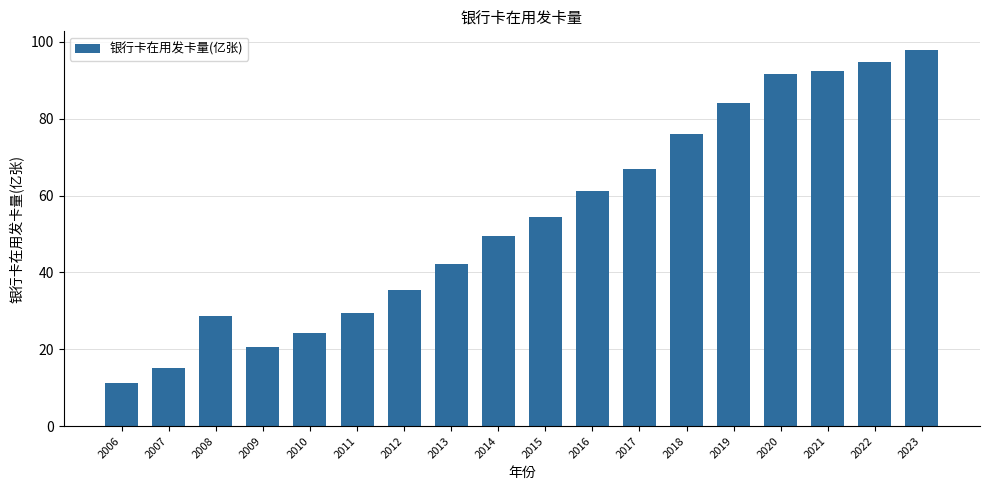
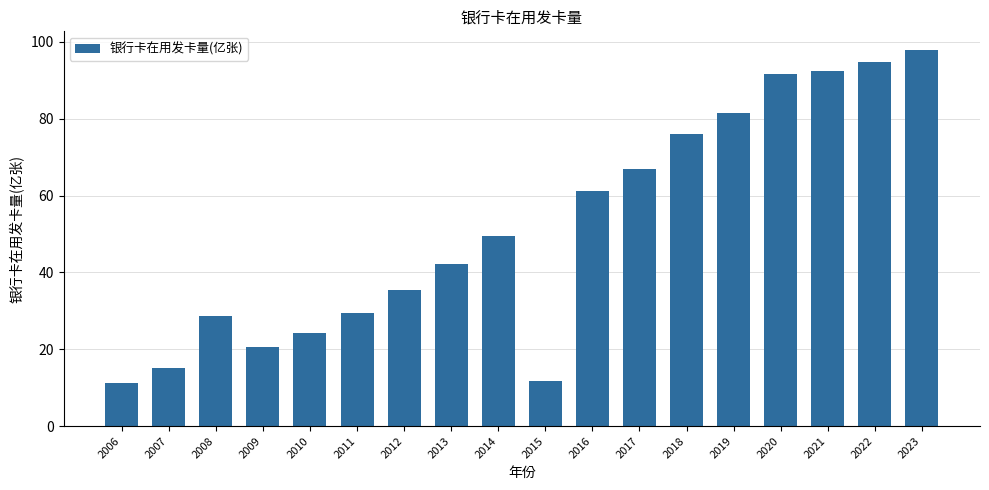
2015: 54 -> 12
2019: 84 -> 82
